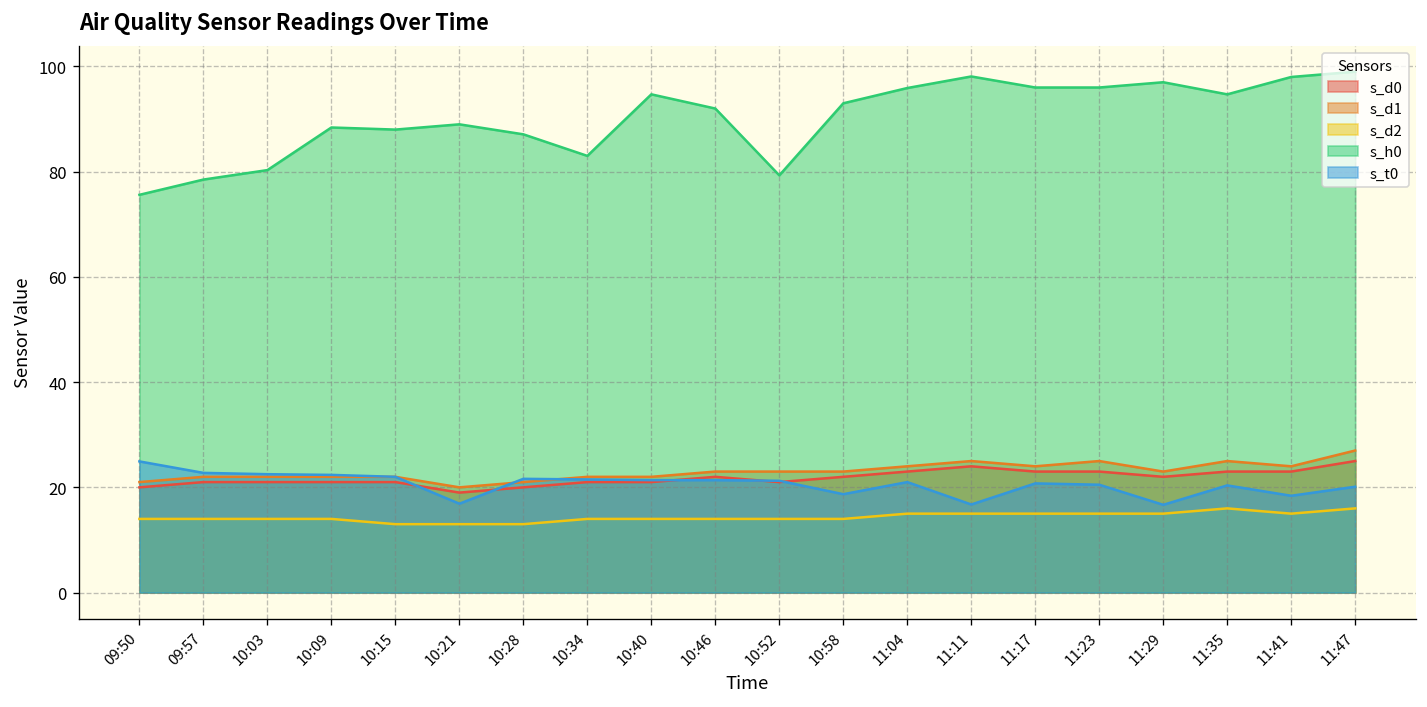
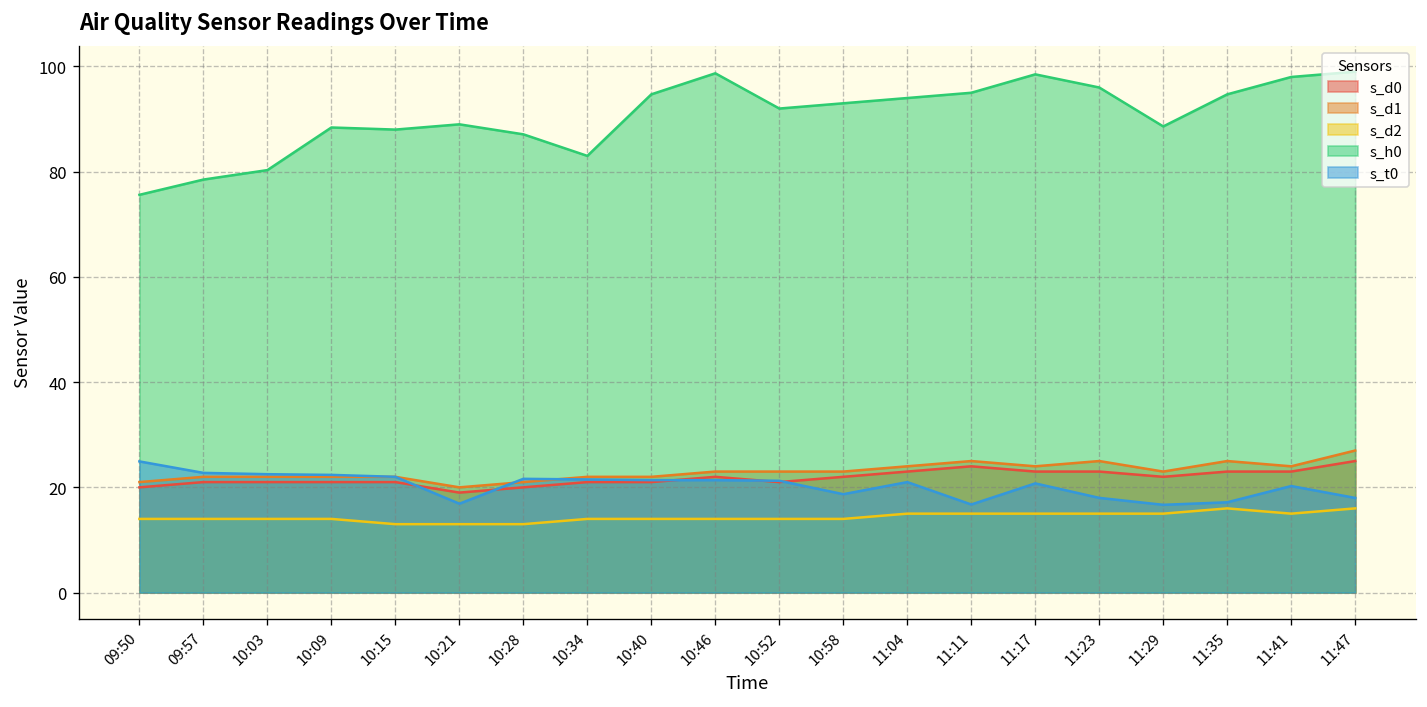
s_h0, 10:46: 92 -> 99
s_h0, 10:52: 79 -> 92
s_h0, 11:04: 96 -> 94
s_h0, 11:11: 98 -> 95
s_h0, 11:17: 96 -> 99
s_t0, 11:23: 21 -> 18
s_h0, 11:29: 97 -> 89
s_t0, 11:35: 20 -> 17
s_t0, 11:41: 18 -> 20
s_t0, 11:47: 20 -> 18
